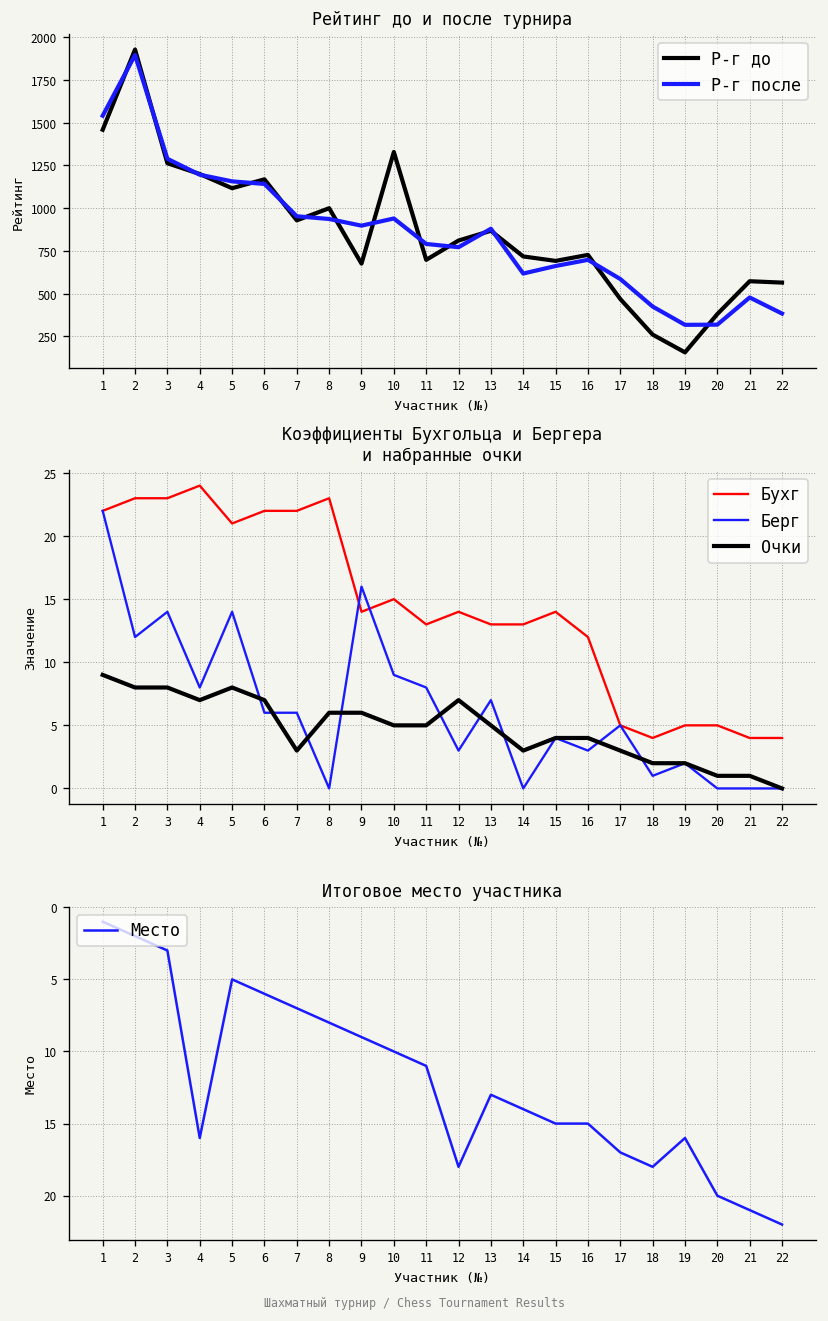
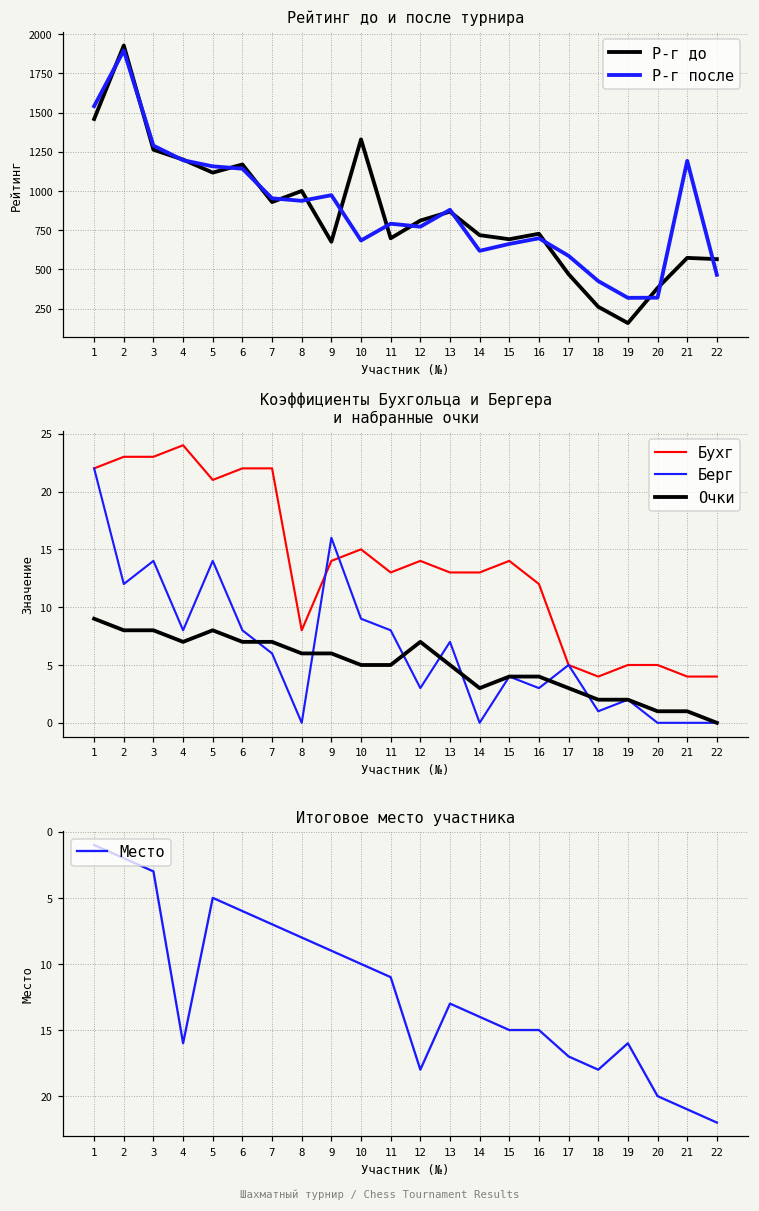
Рейтинг до и после турнира, Р-г после, 9: 900 -> 970
Рейтинг до и после турнира, Р-г после, 10: 940 -> 680
Рейтинг до и после турнира, Р-г после, 21: 480 -> 1190
Рейтинг до и после турнира, Р-г после, 22: 380 -> 470
Коэффициенты Бухгольца и Бергера и набранные очки, Берг, 6: 6 -> 8
Коэффициенты Бухгольца и Бергера и набранные очки, Очки, 7: 3 -> 7
Коэффициенты Бухгольца и Бергера и набранные очки, Бухг, 8: 23 -> 8
